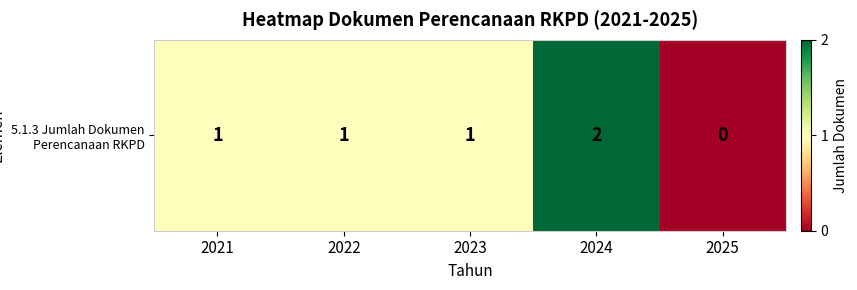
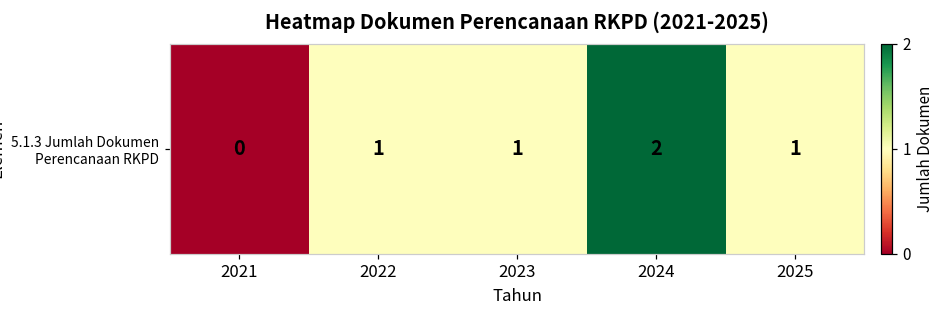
5.1.3 Jumlah Dokumen Perencanaan RKPD, 2021: 1 -> 0
5.1.3 Jumlah Dokumen Perencanaan RKPD, 2025: 0 -> 1
